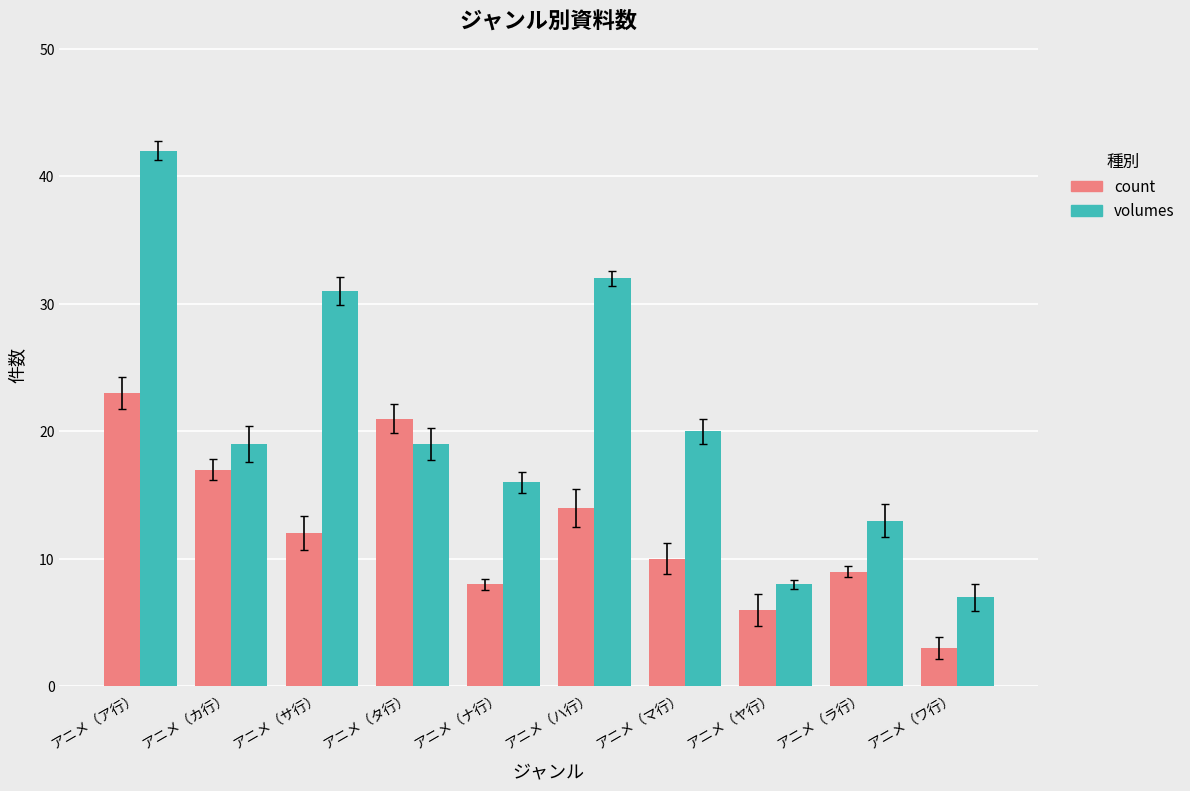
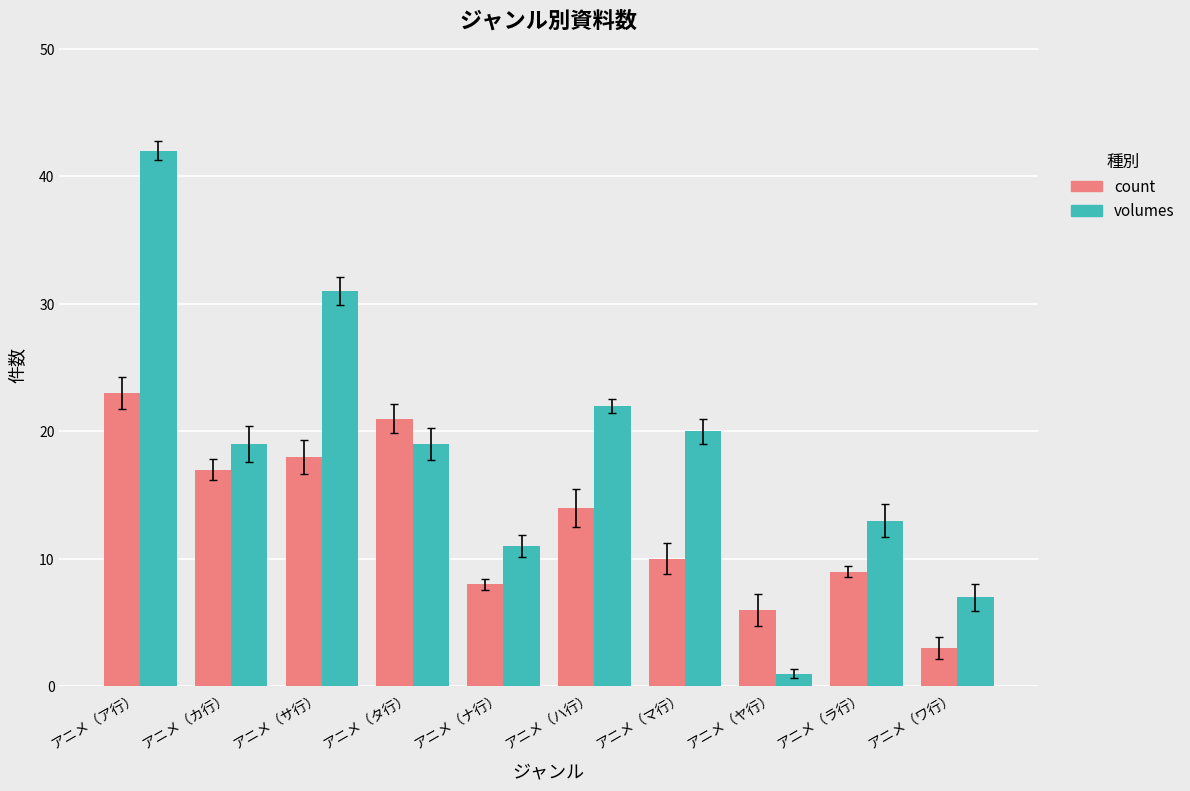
count, アニメ（サ行）: 12 -> 18
volumes, アニメ（ナ行）: 16 -> 11
volumes, アニメ（ハ行）: 32 -> 22
volumes, アニメ（ヤ行）: 8 -> 1
